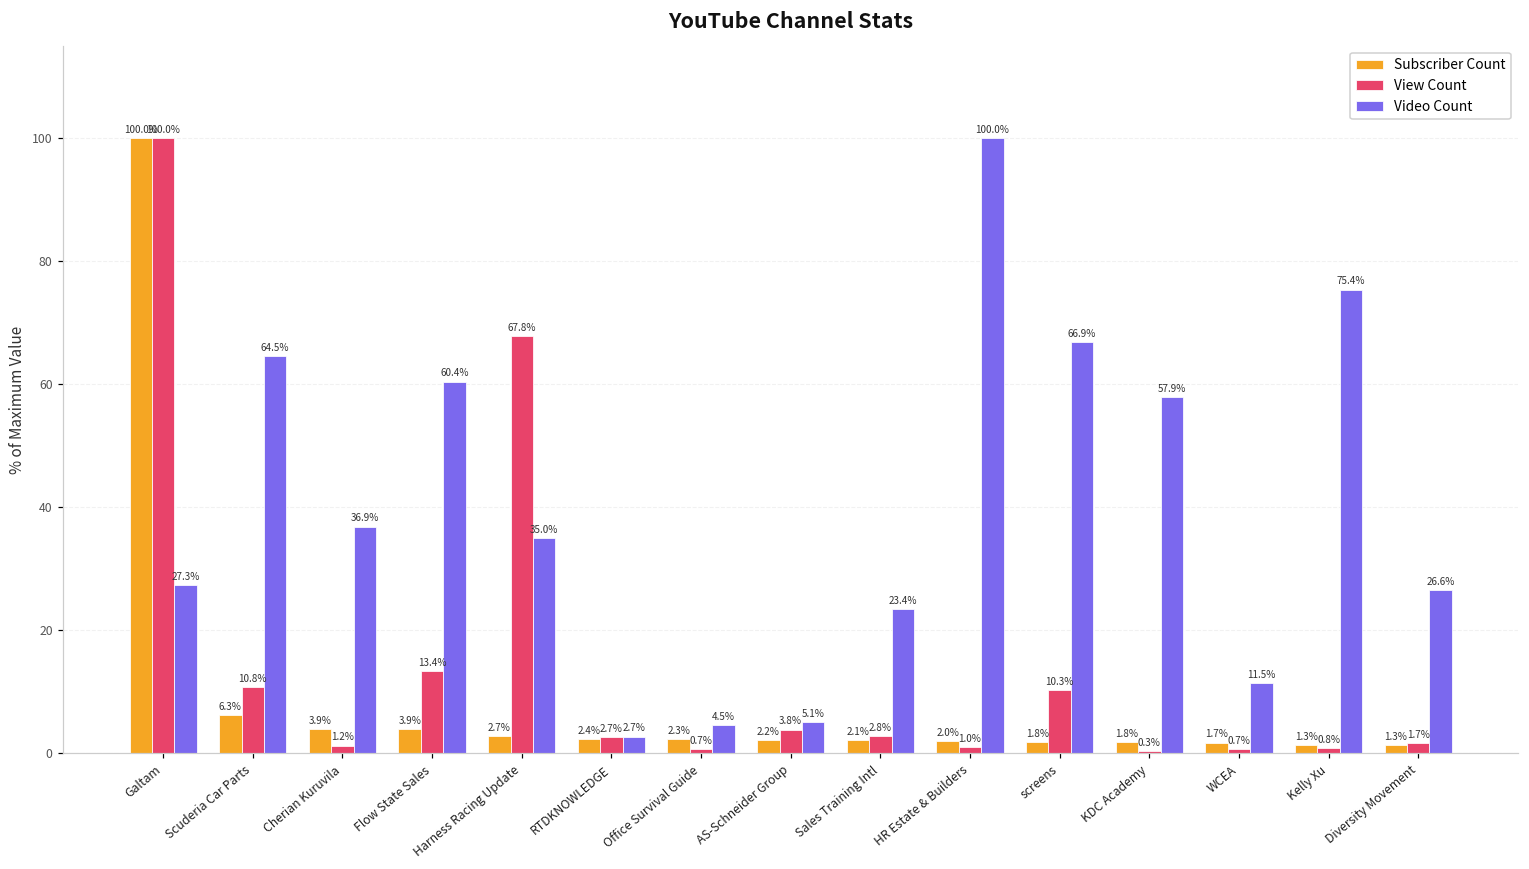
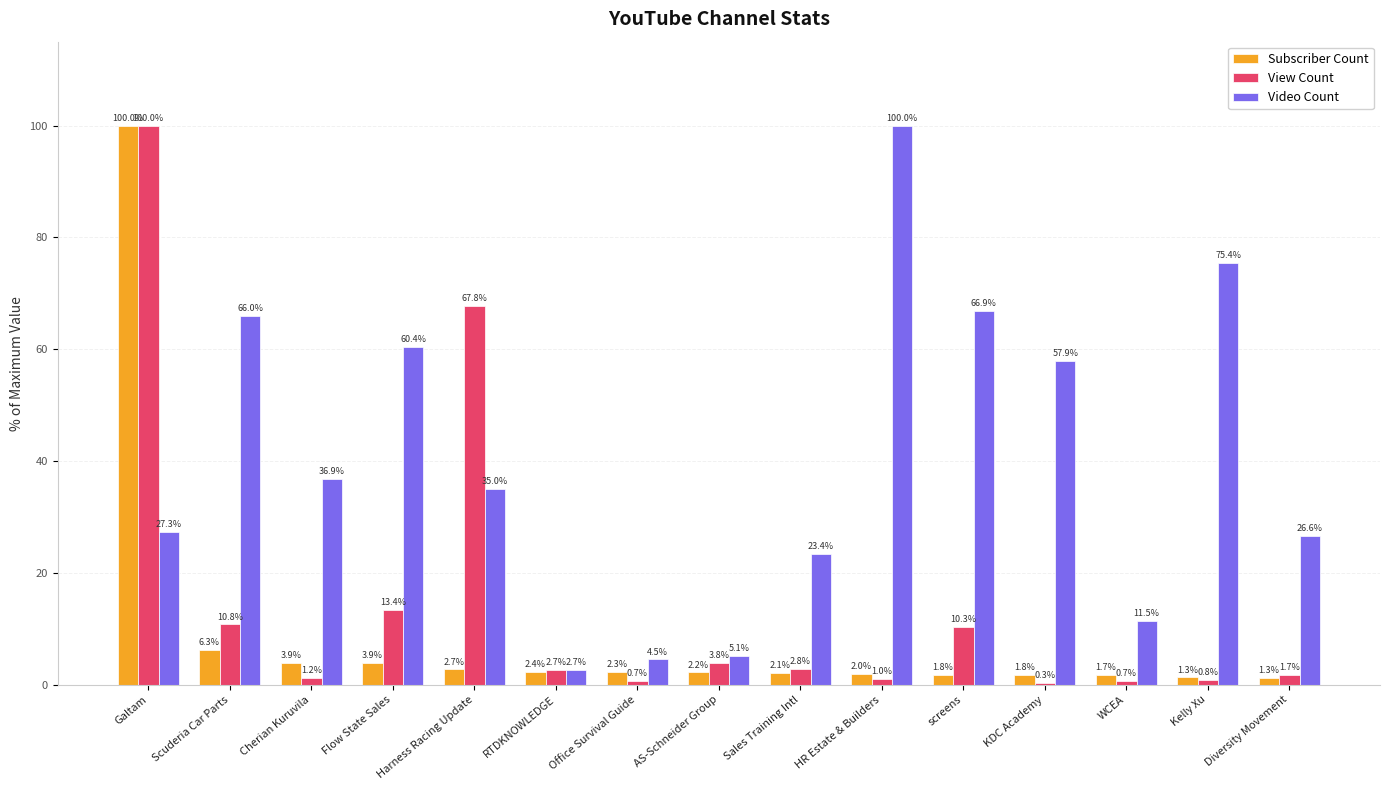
Video Count, Scuderia Car Parts: 64.5% -> 66.0%
